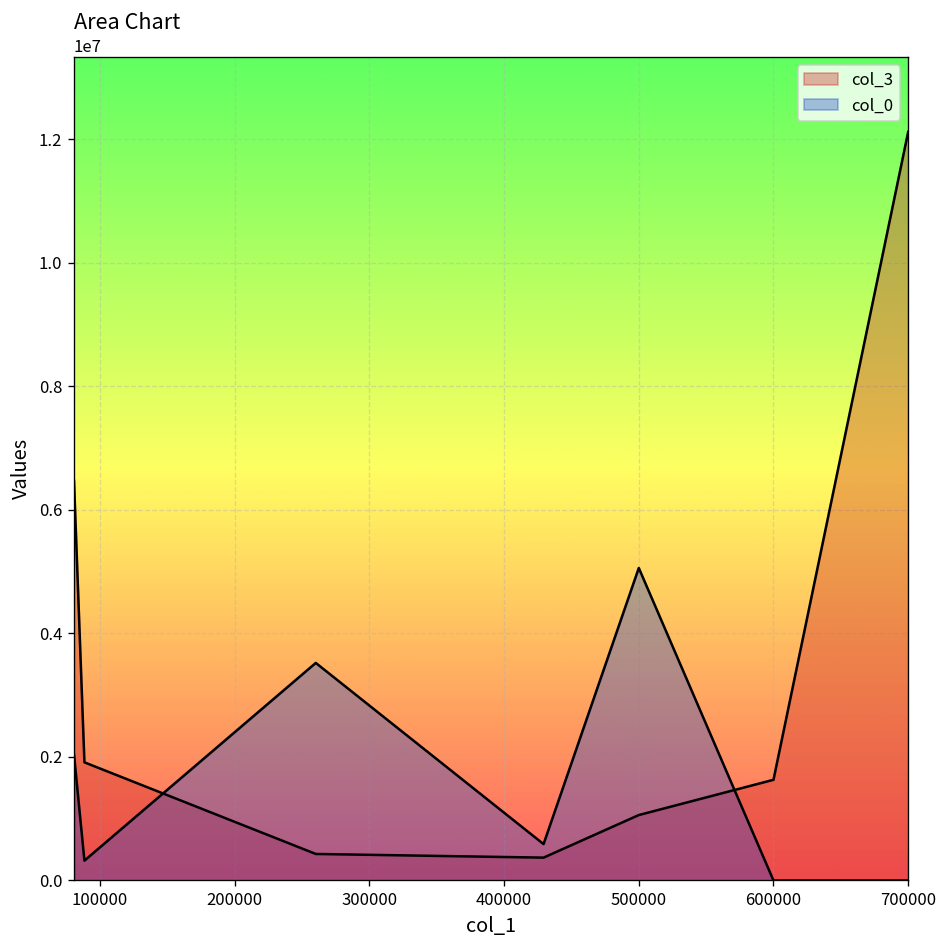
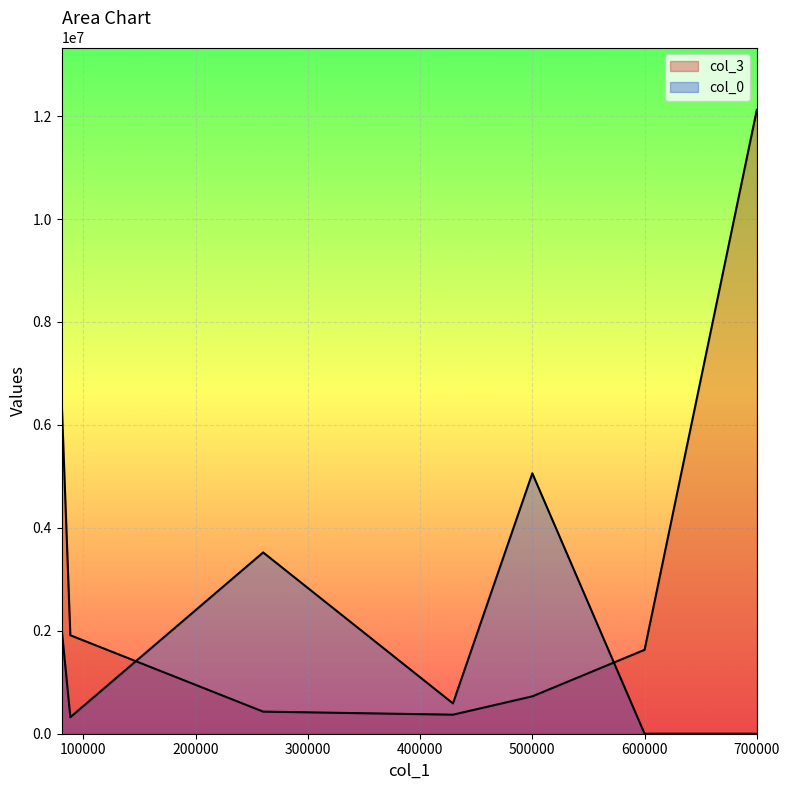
col_3, 500000: 1100000 -> 700000
